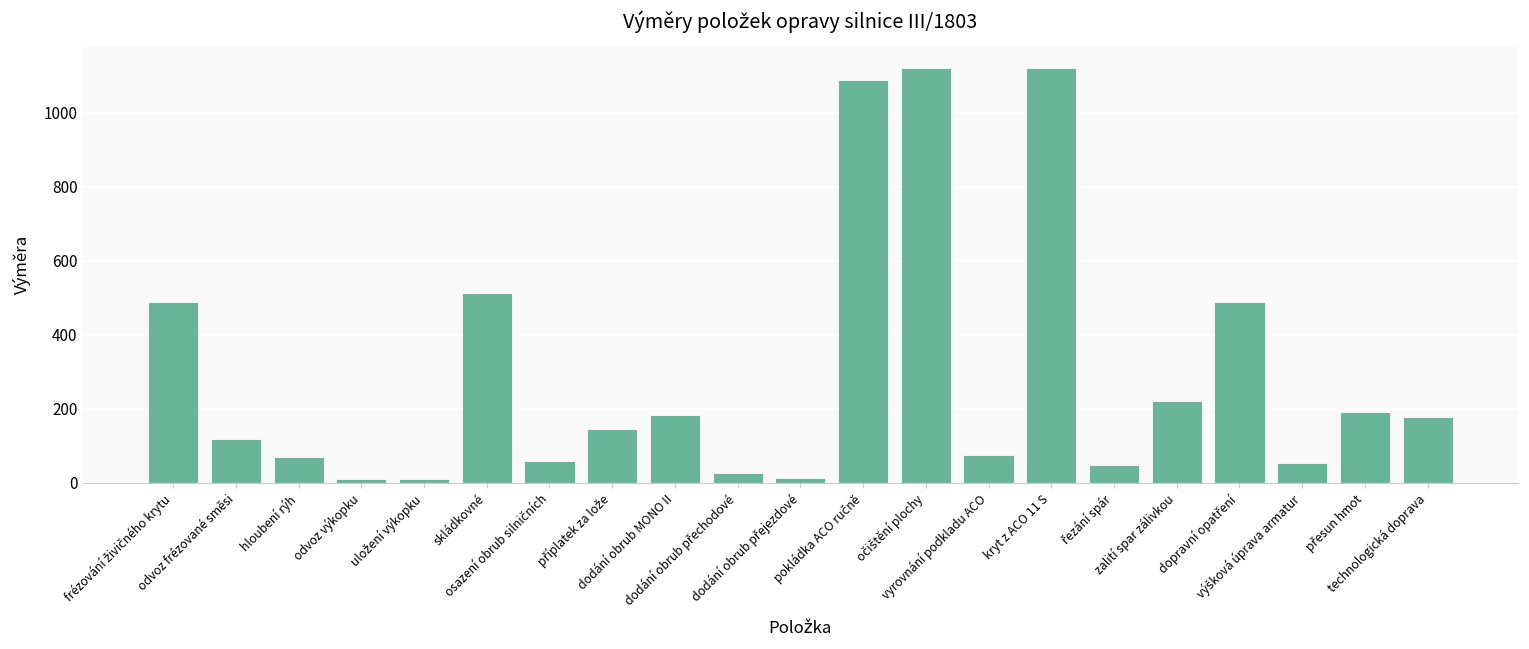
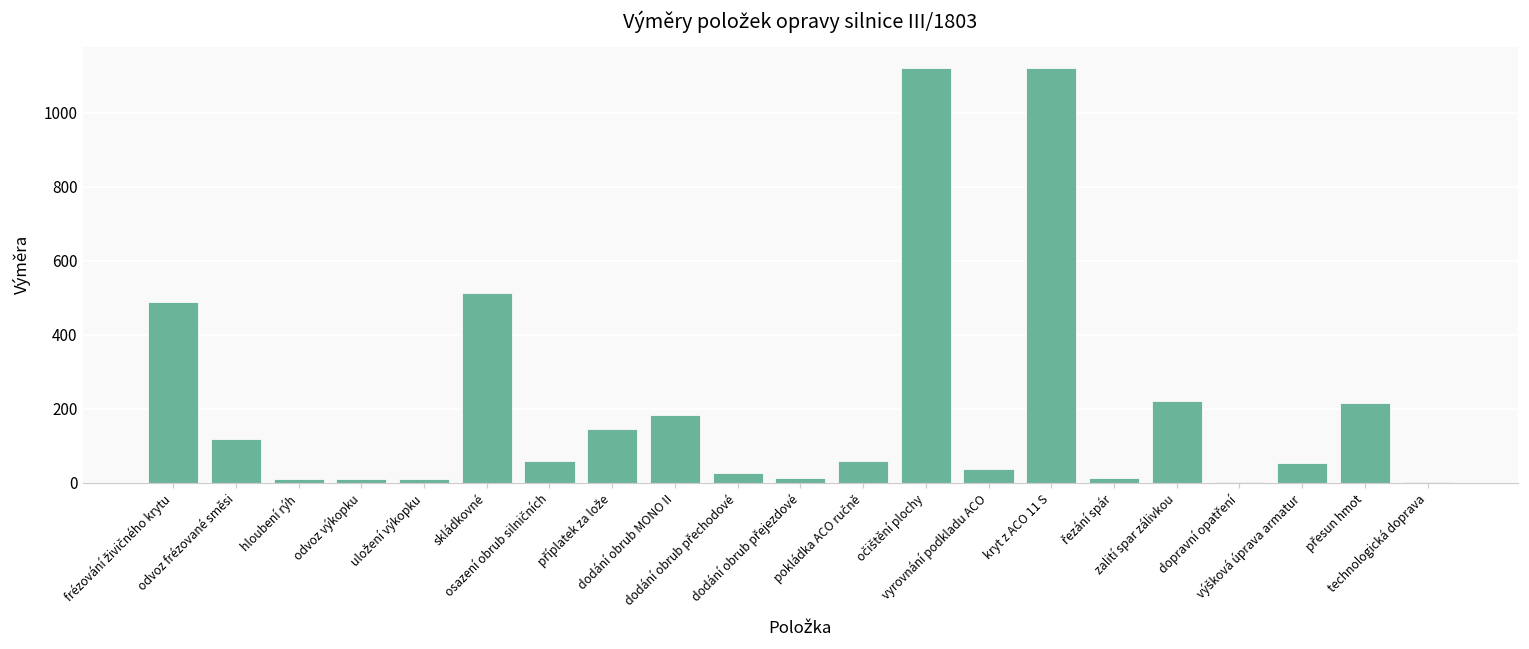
hloubení rýh: 70 -> 10
pokládka ACO ručně: 1090 -> 60
vyrovnání podkladu ACO: 80 -> 40
řezání spár: 50 -> 10
dopravní opatření: 490 -> 0
přesun hmot: 190 -> 220
technologická doprava: 180 -> 0
